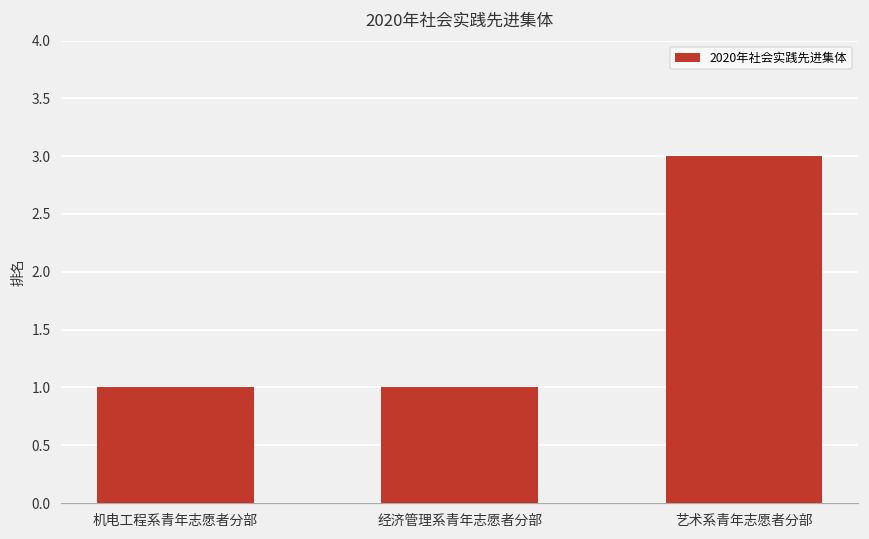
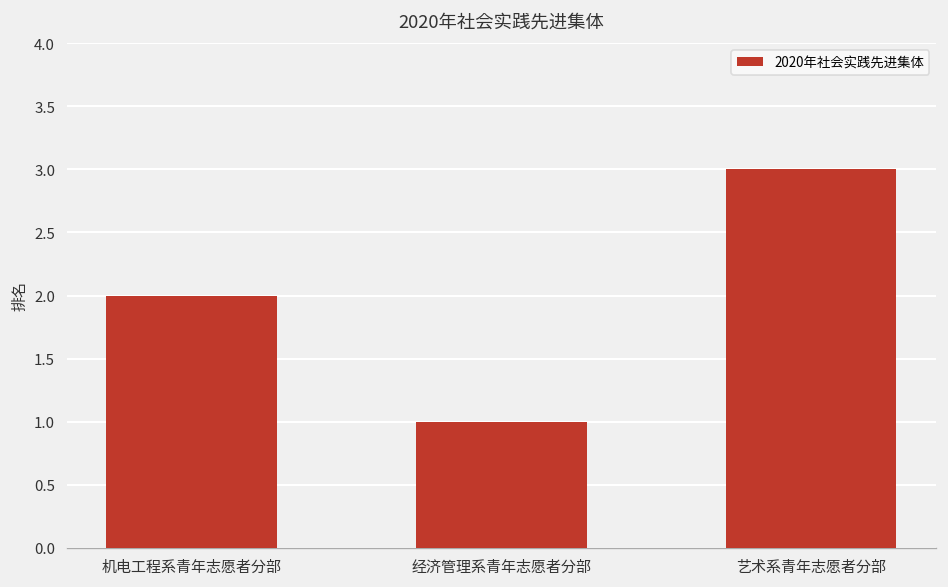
机电工程系青年志愿者分部: 1 -> 2
